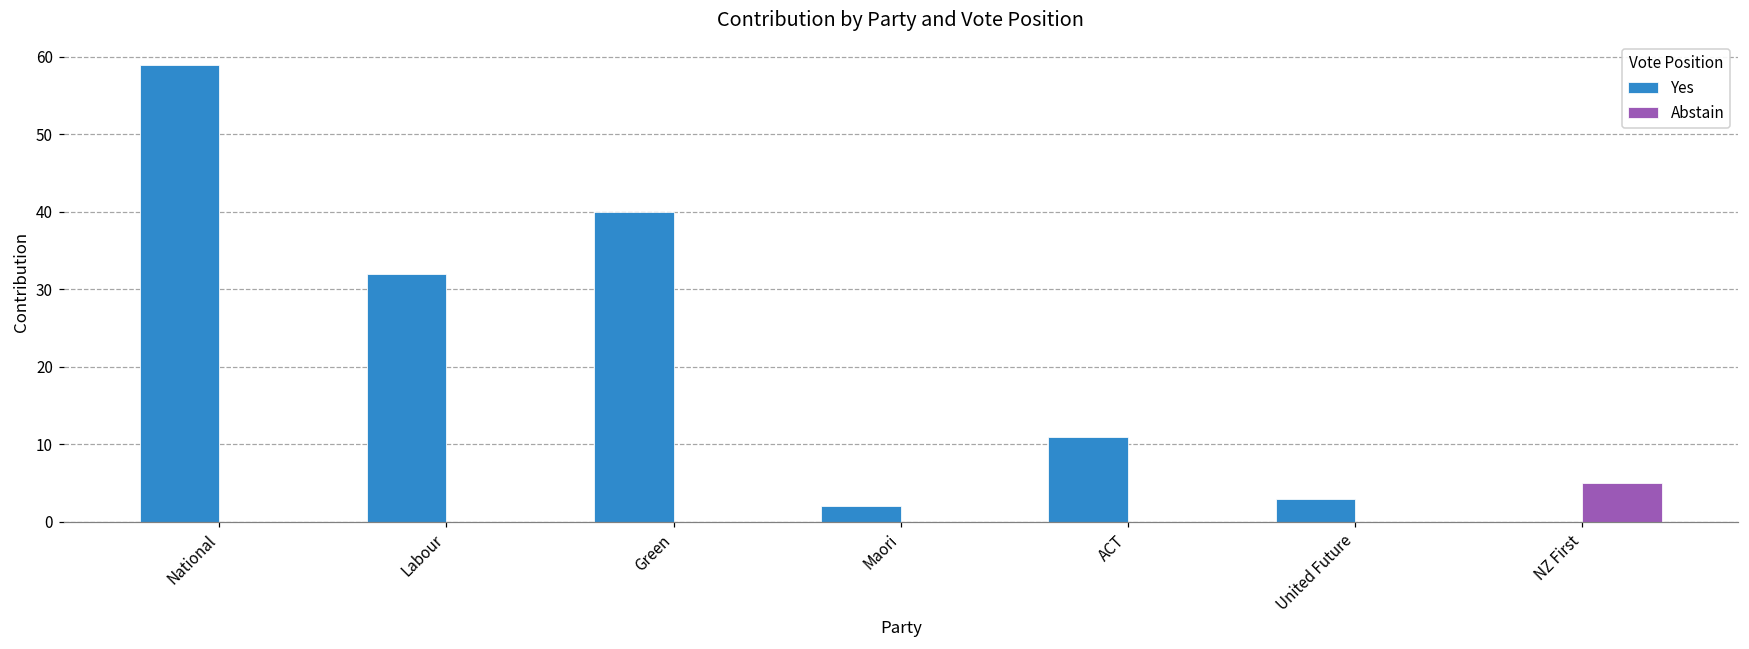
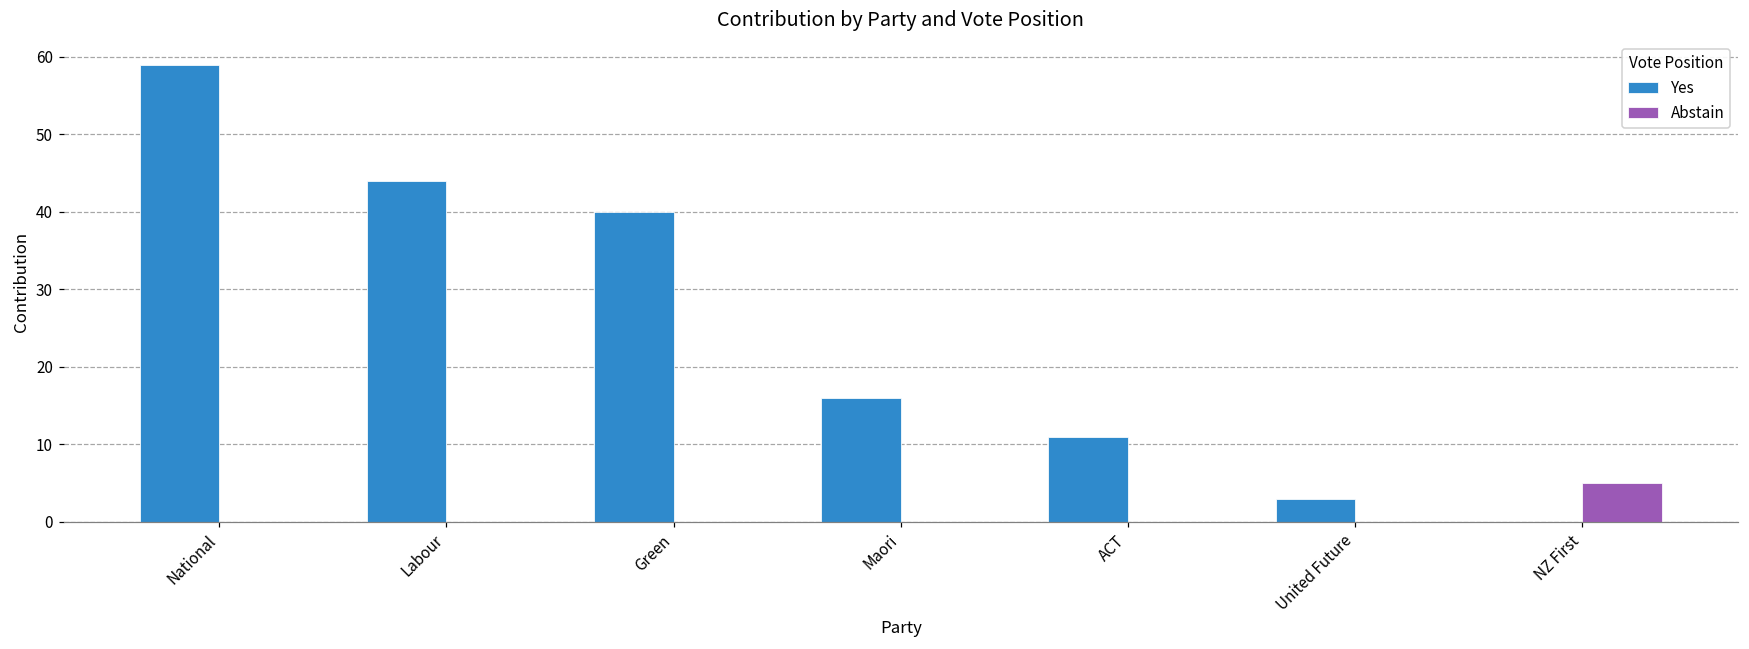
Yes, Labour: 32 -> 44
Yes, Maori: 2 -> 16
